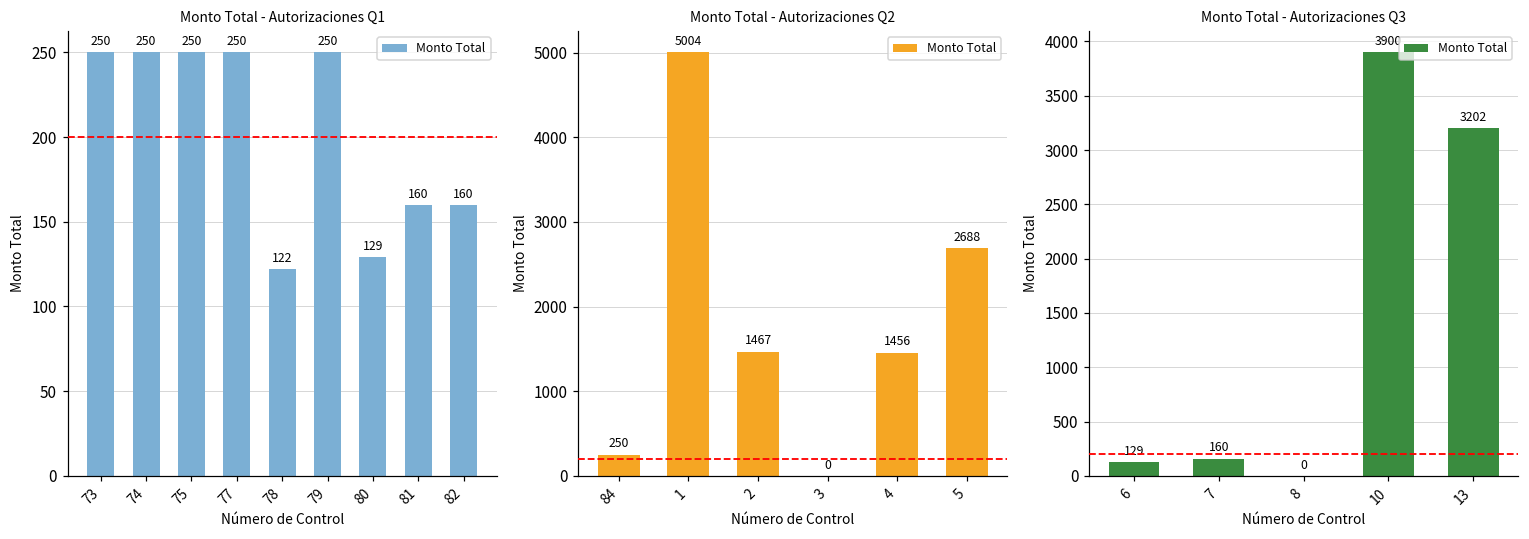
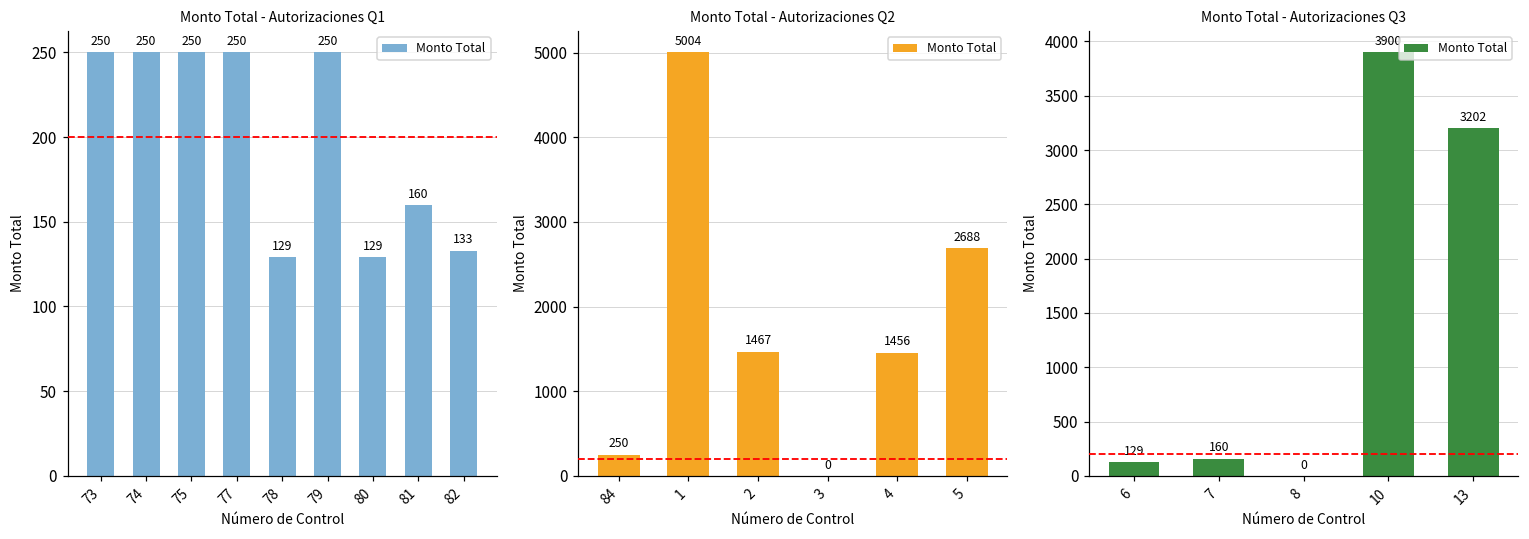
Monto Total - Autorizaciones Q1, 78: 122 -> 129
Monto Total - Autorizaciones Q1, 82: 160 -> 133
